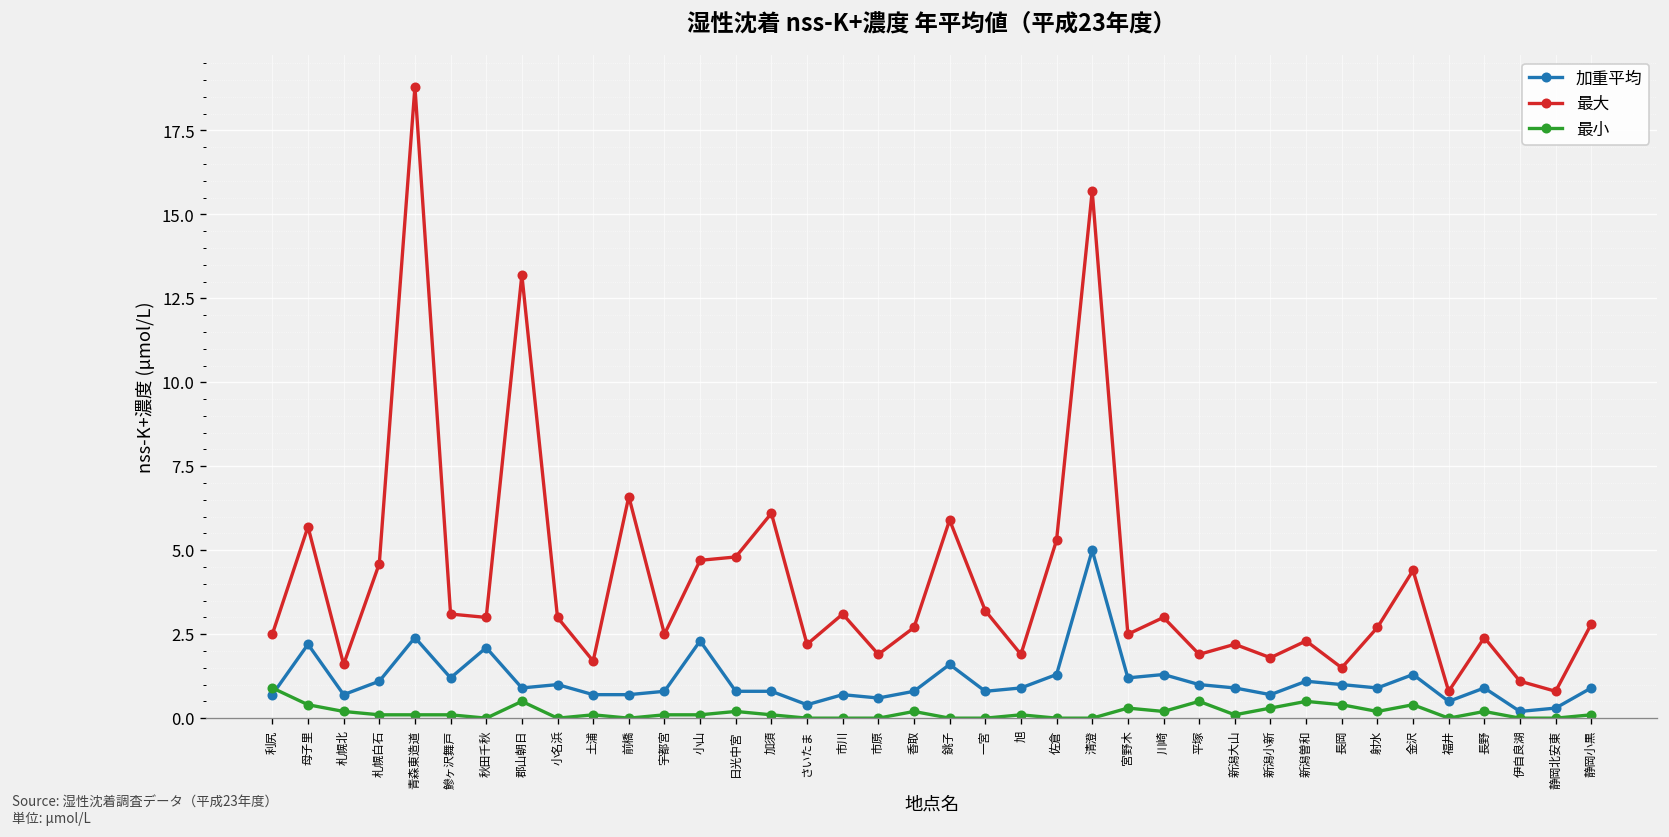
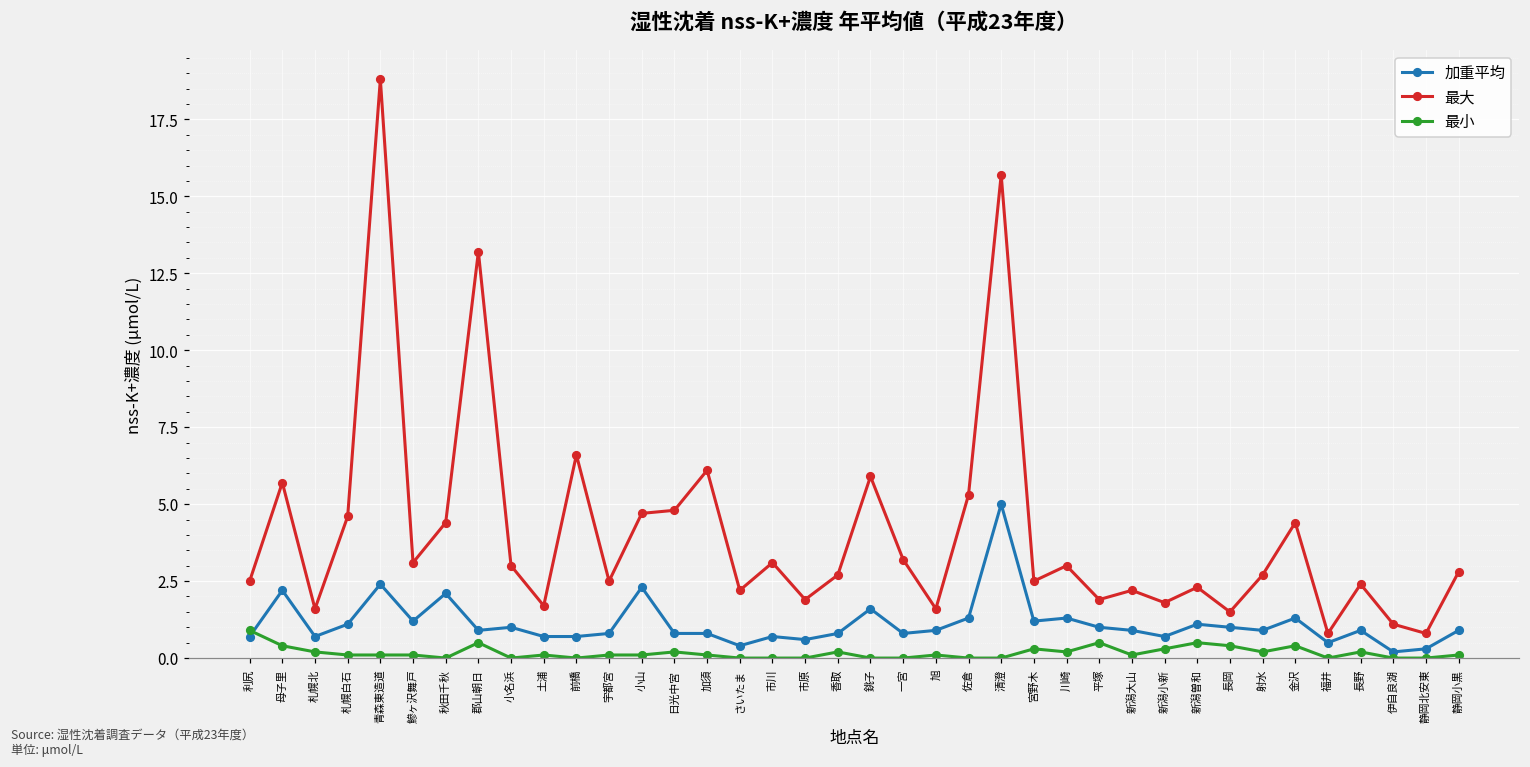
最大, 秋田千秋: 3.0 -> 4.4
最大, 旭: 1.9 -> 1.6
